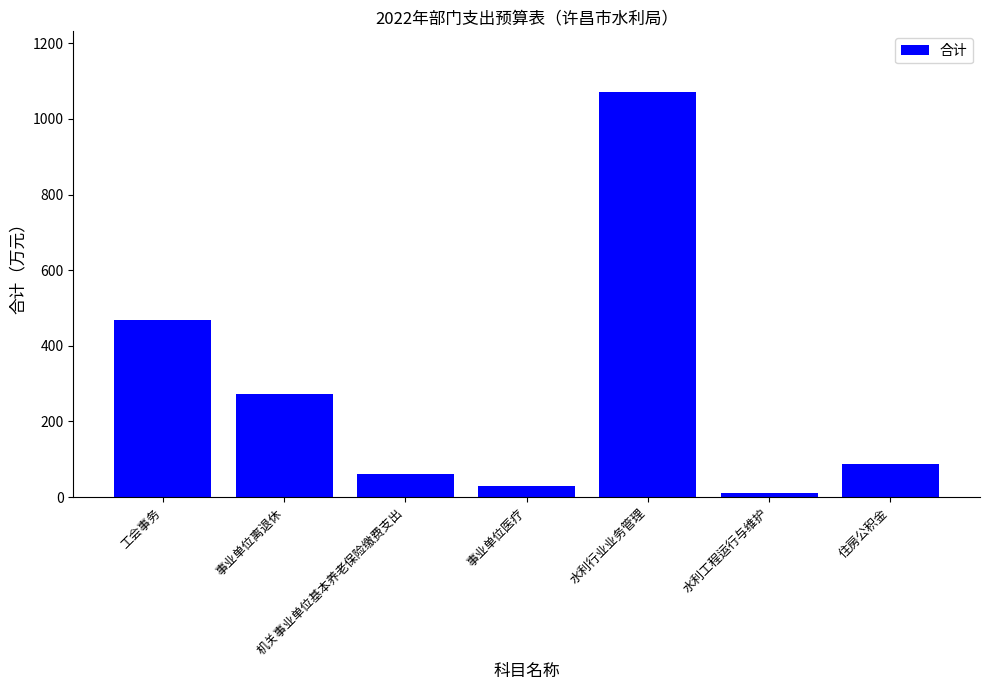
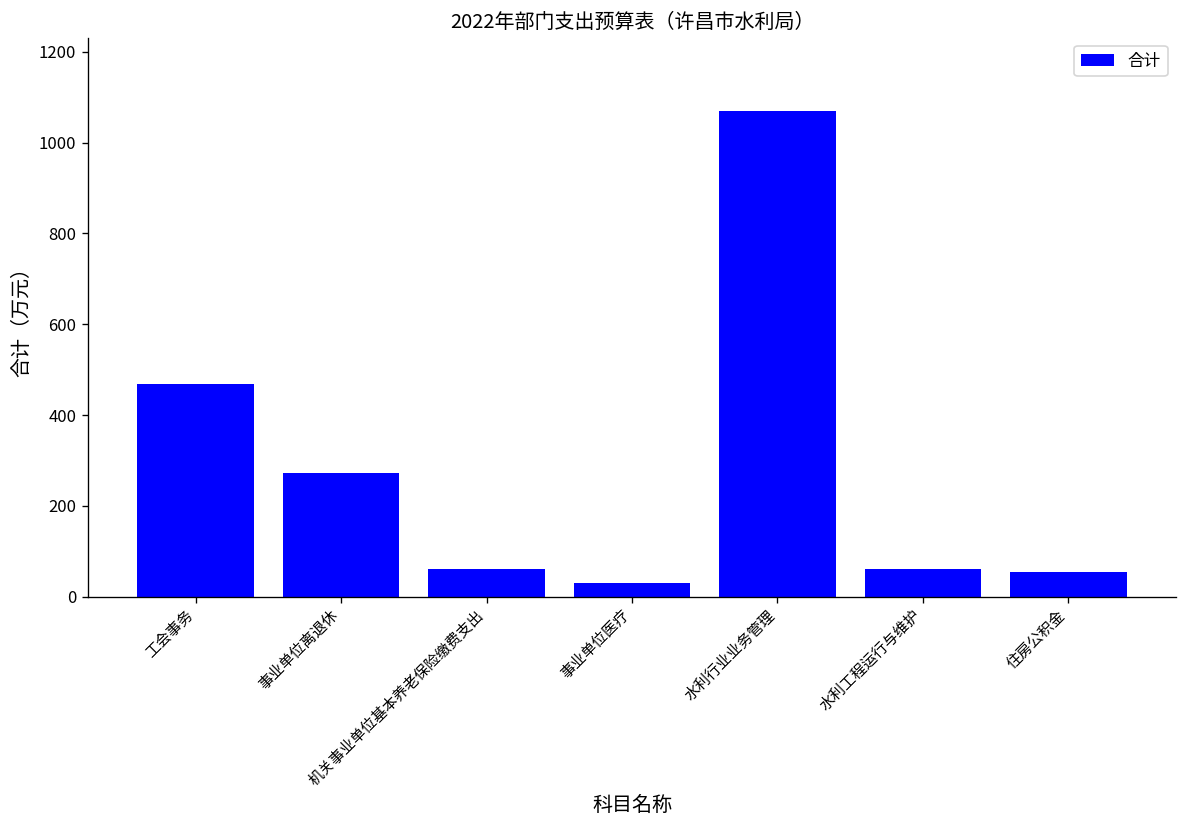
水利工程运行与维护: 10 -> 60
住房公积金: 90 -> 60
